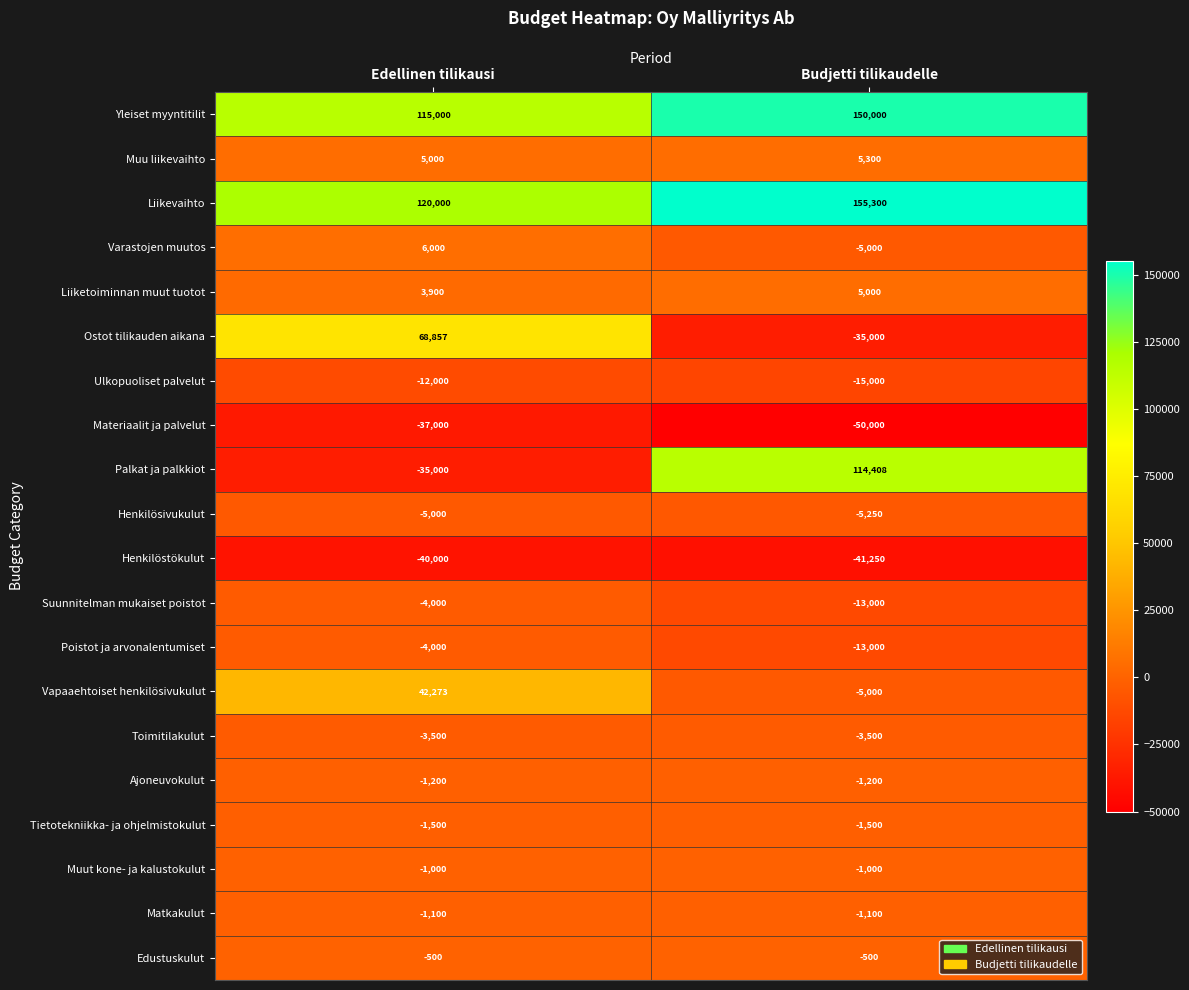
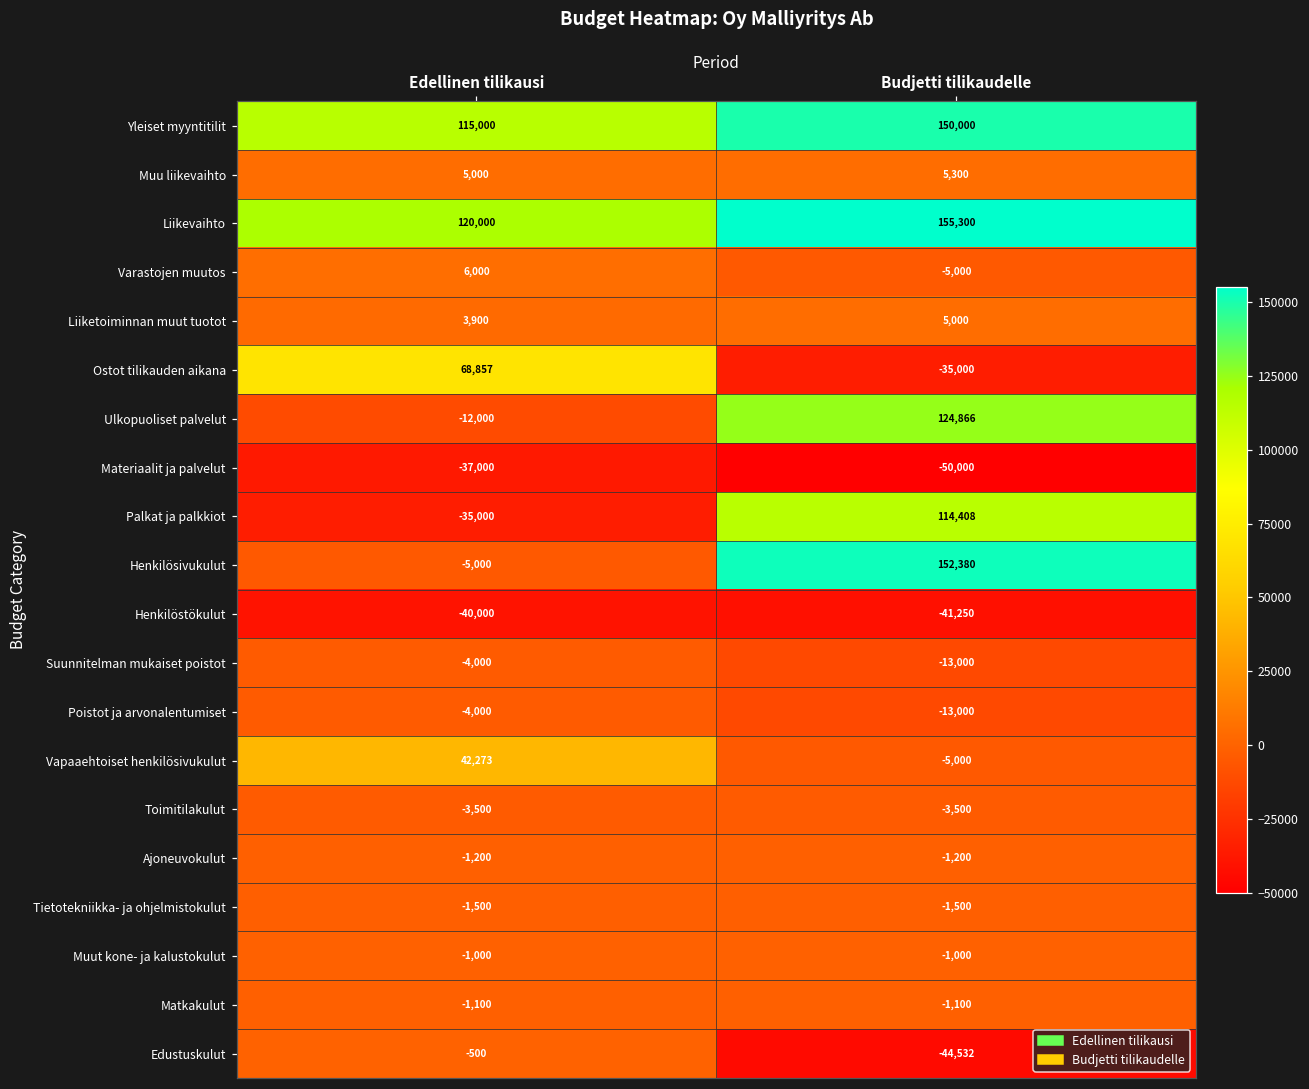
Ulkopuoliset palvelut, Budjetti tilikaudelle: -15,000 -> 124,866
Henkilösivukulut, Budjetti tilikaudelle: -5,250 -> 152,380
Edustuskulut, Budjetti tilikaudelle: -500 -> -44,532
